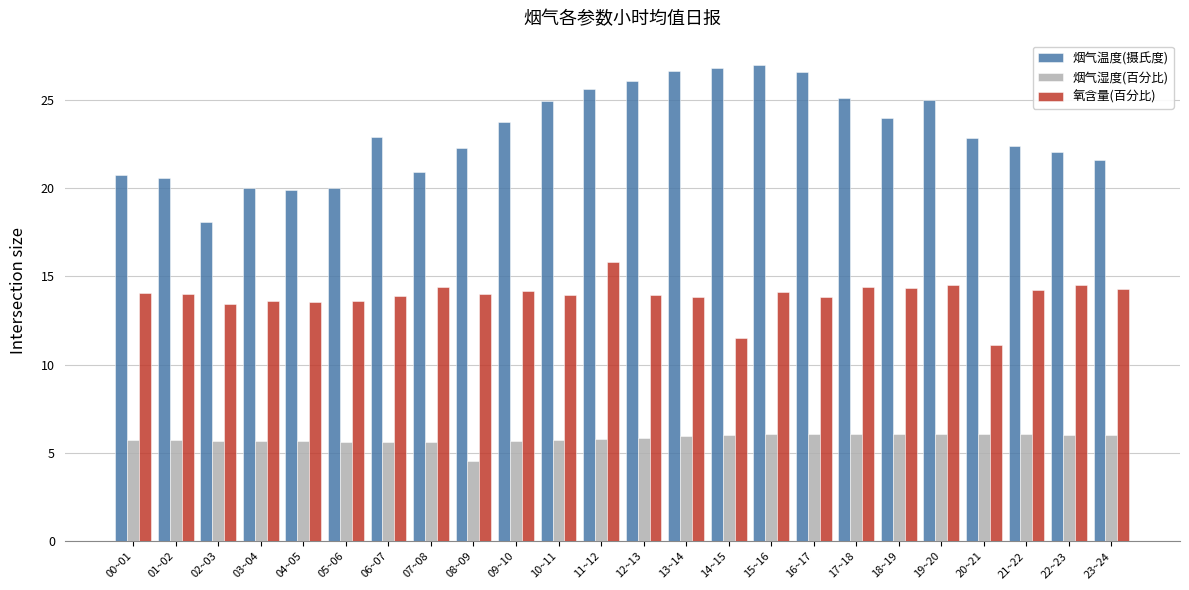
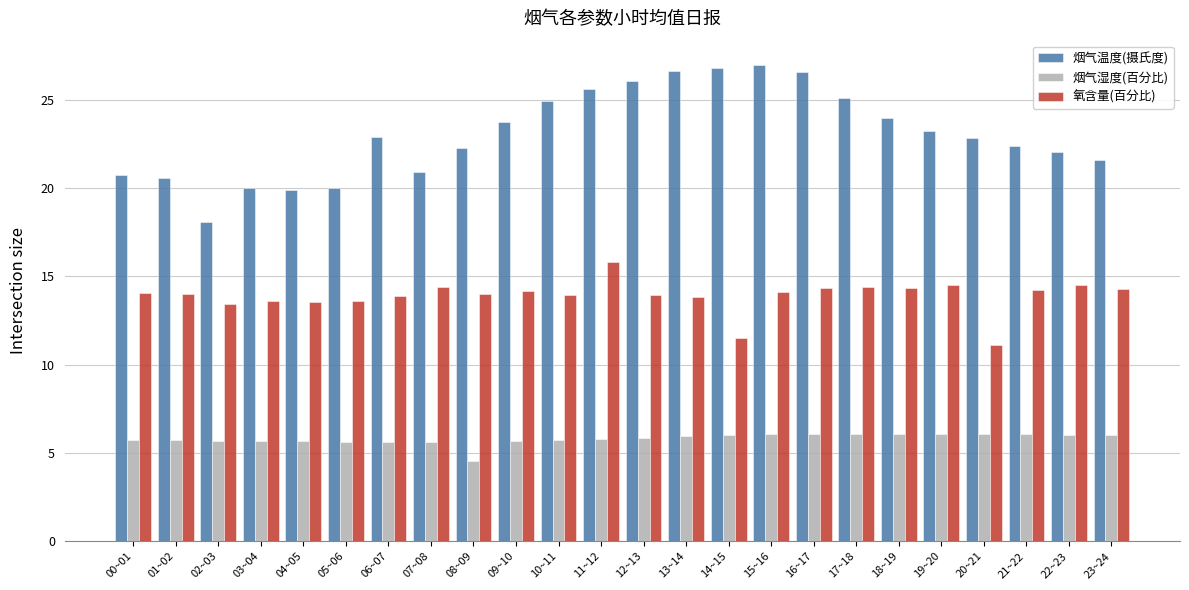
氧含量(百分比), 16~17: 13.8 -> 14.3
烟气温度(摄氏度), 19~20: 25.0 -> 23.2
